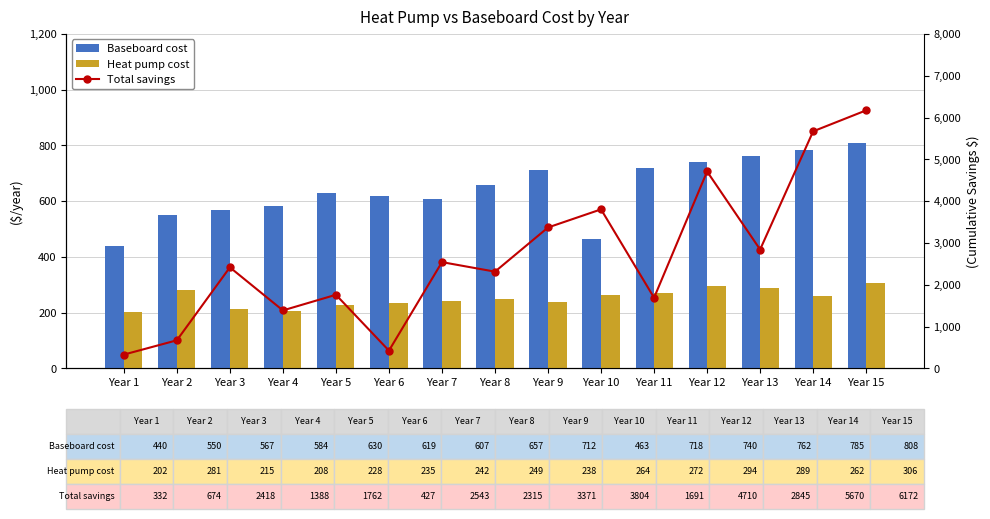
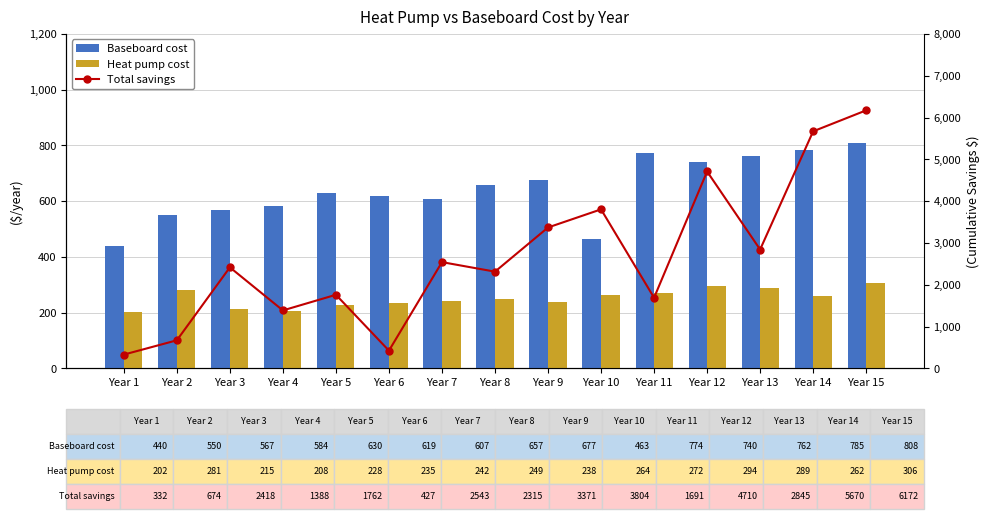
Baseboard cost, Year 9: 712 -> 677
Baseboard cost, Year 11: 718 -> 774
